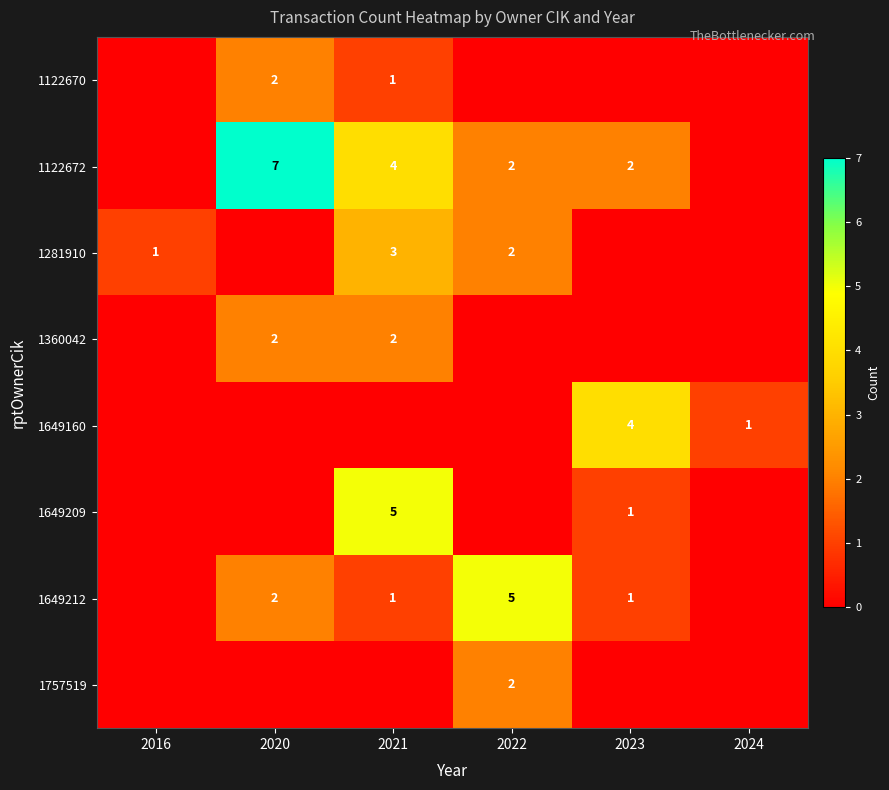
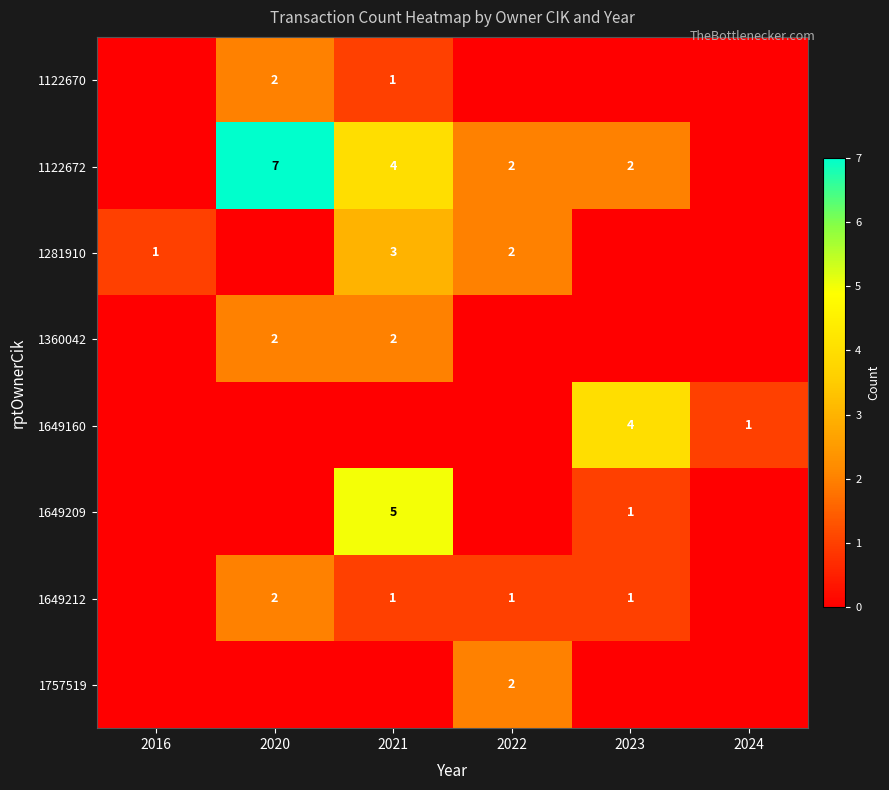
1649212, 2022: 5 -> 1
